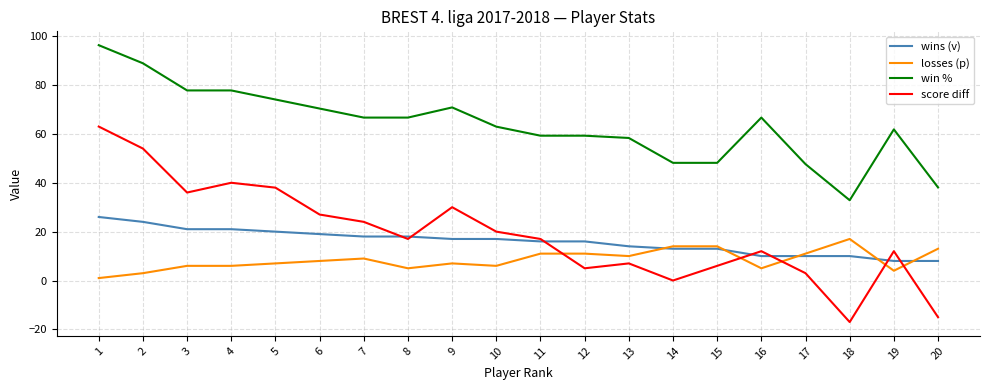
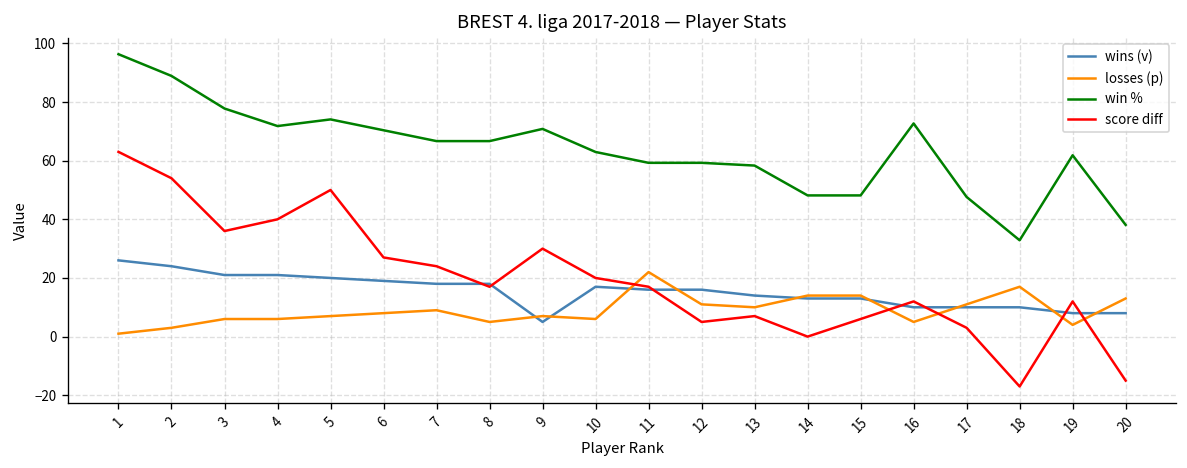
win %, 4: 78 -> 72
score diff, 5: 38 -> 50
wins (v), 9: 17 -> 5
losses (p), 11: 11 -> 22
win %, 16: 67 -> 73
